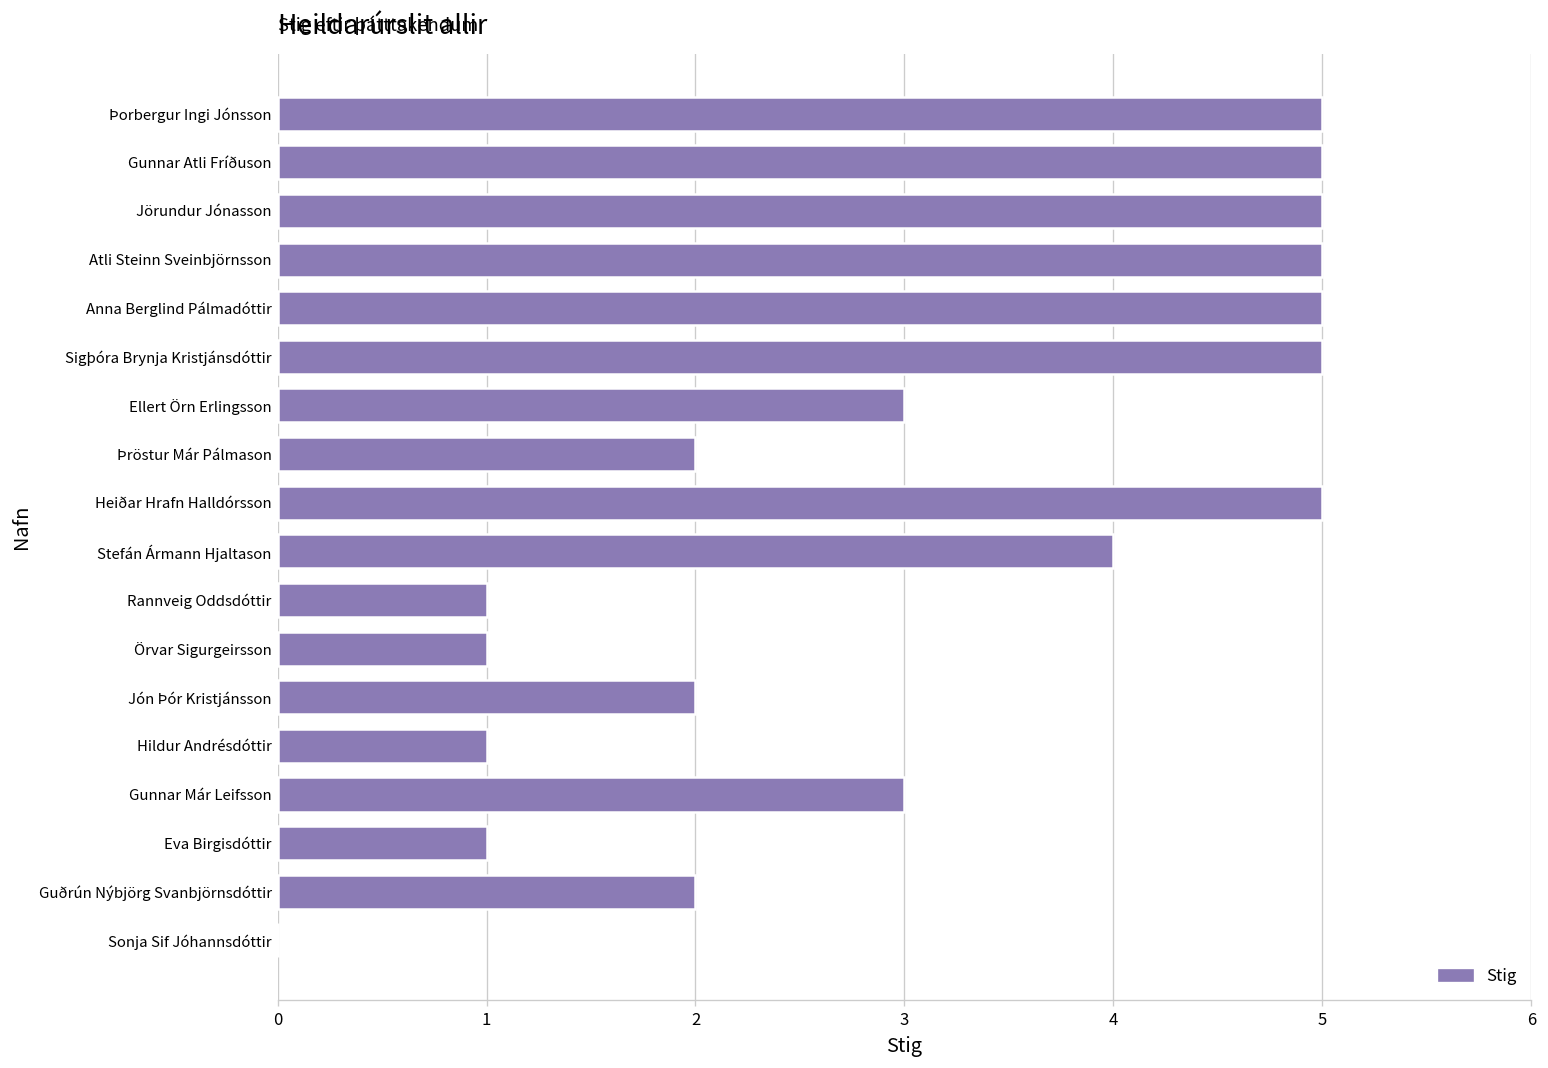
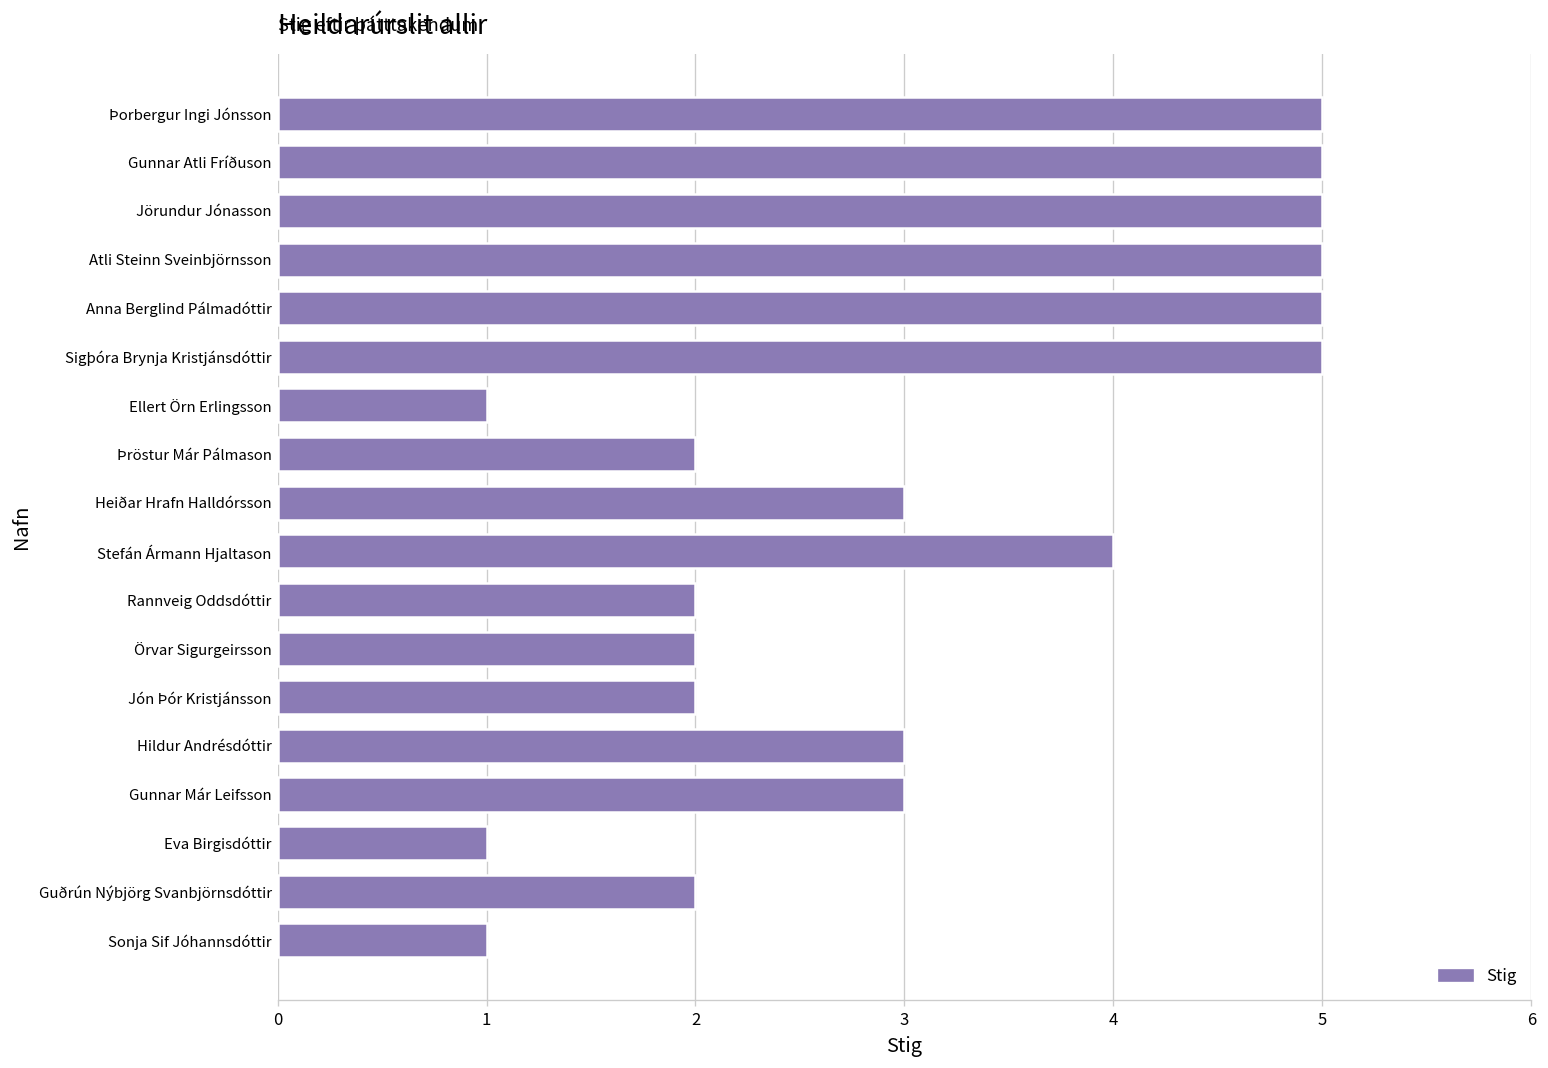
Ellert Örn Erlingsson: 3 -> 1
Heiðar Hrafn Halldórsson: 5 -> 3
Rannveig Oddsdóttir: 1 -> 2
Örvar Sigurgeirsson: 1 -> 2
Hildur Andrésdóttir: 1 -> 3
Sonja Sif Jóhannsdóttir: 0 -> 1
